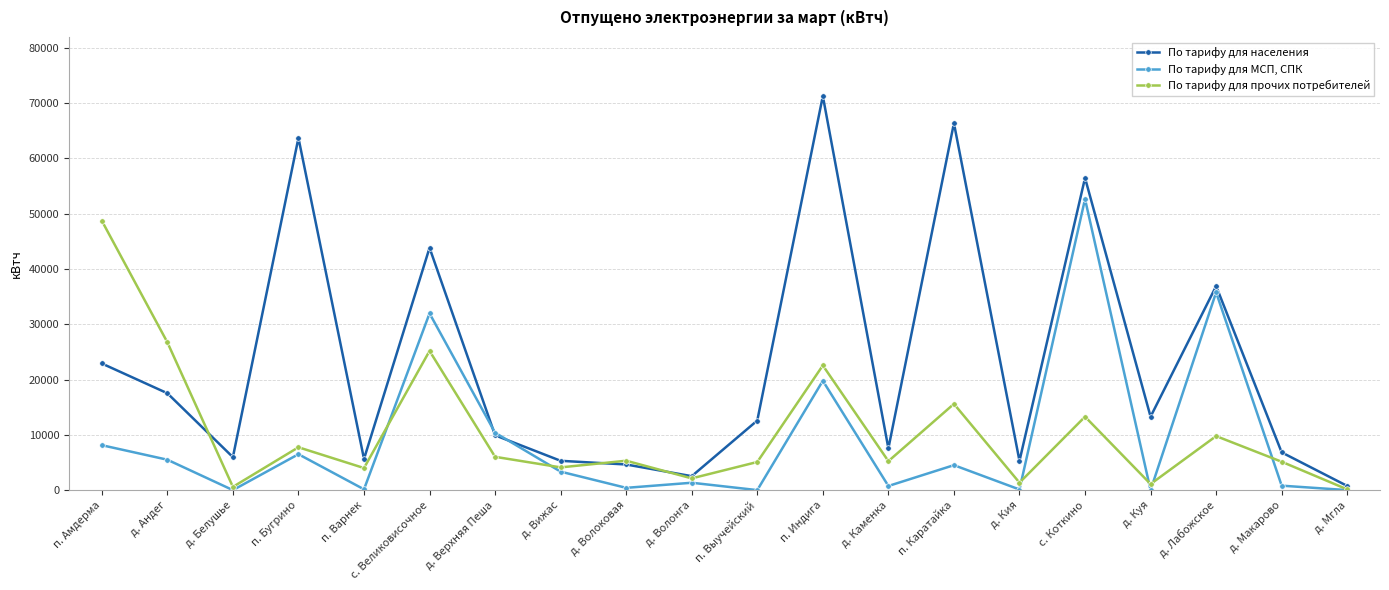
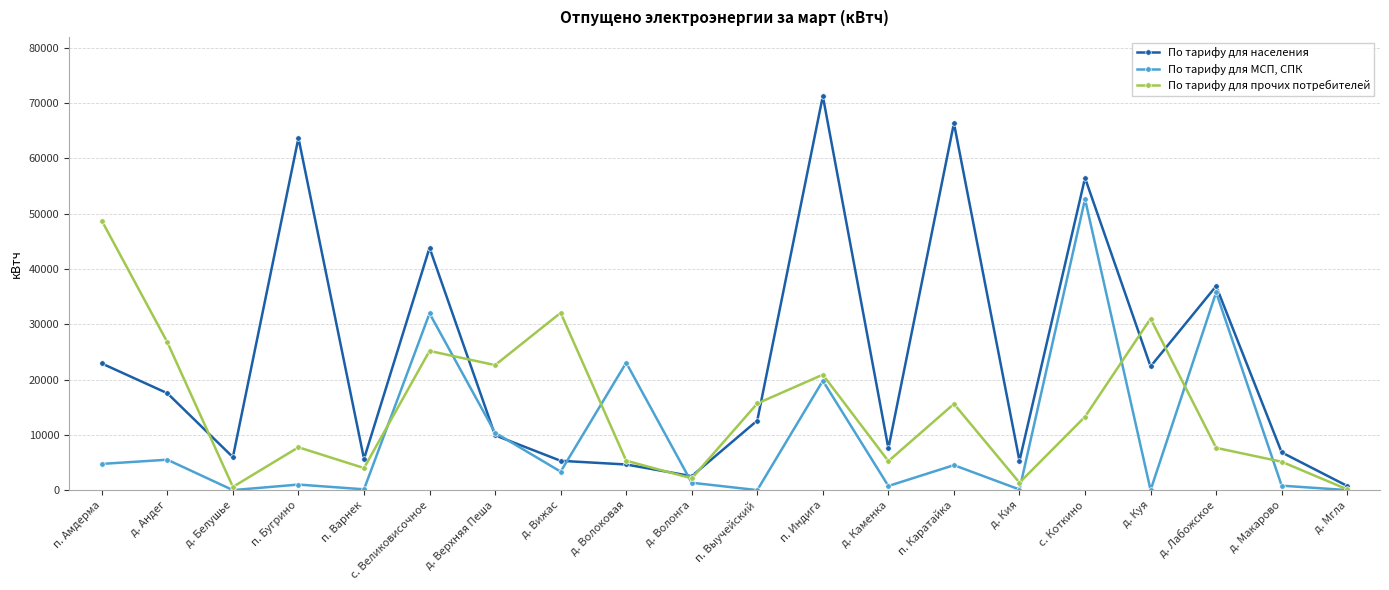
По тарифу для МСП, СПК, п. Амдерма: 8000 -> 5000
По тарифу для МСП, СПК, п. Бугрино: 6000 -> 1000
По тарифу для прочих потребителей, д. Верхняя Пеша: 6000 -> 23000
По тарифу для прочих потребителей, д. Вижас: 4000 -> 32000
По тарифу для МСП, СПК, д. Волоковая: 0 -> 23000
По тарифу для прочих потребителей, п. Выучейский: 5000 -> 16000
По тарифу для прочих потребителей, п. Индига: 23000 -> 21000
По тарифу для населения, д. Куя: 13000 -> 22000
По тарифу для прочих потребителей, д. Куя: 1000 -> 31000
По тарифу для прочих потребителей, д. Лабожское: 10000 -> 8000
